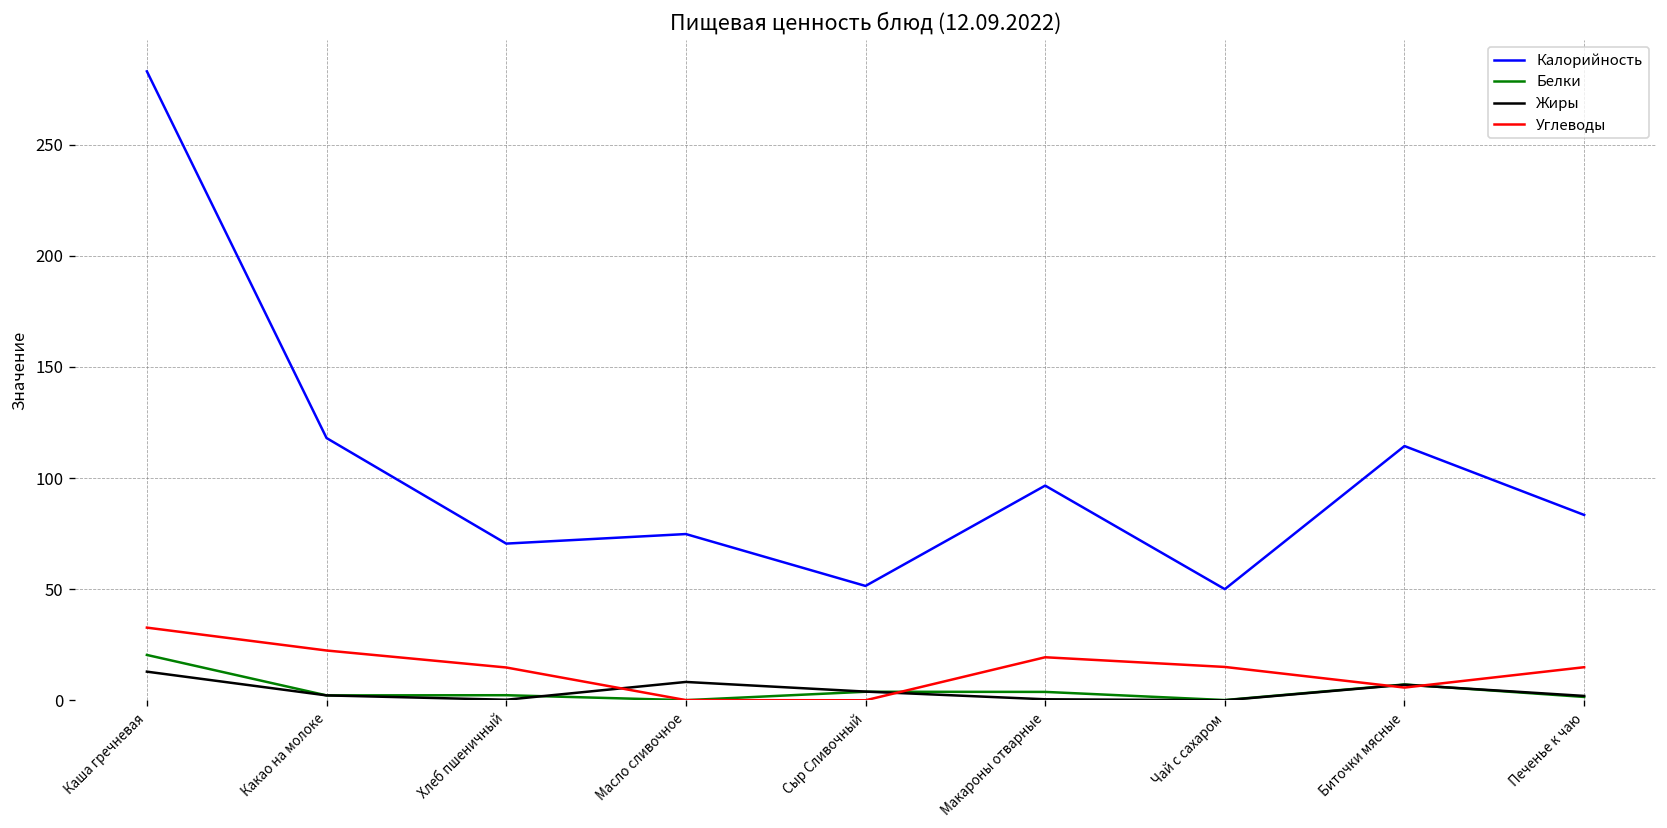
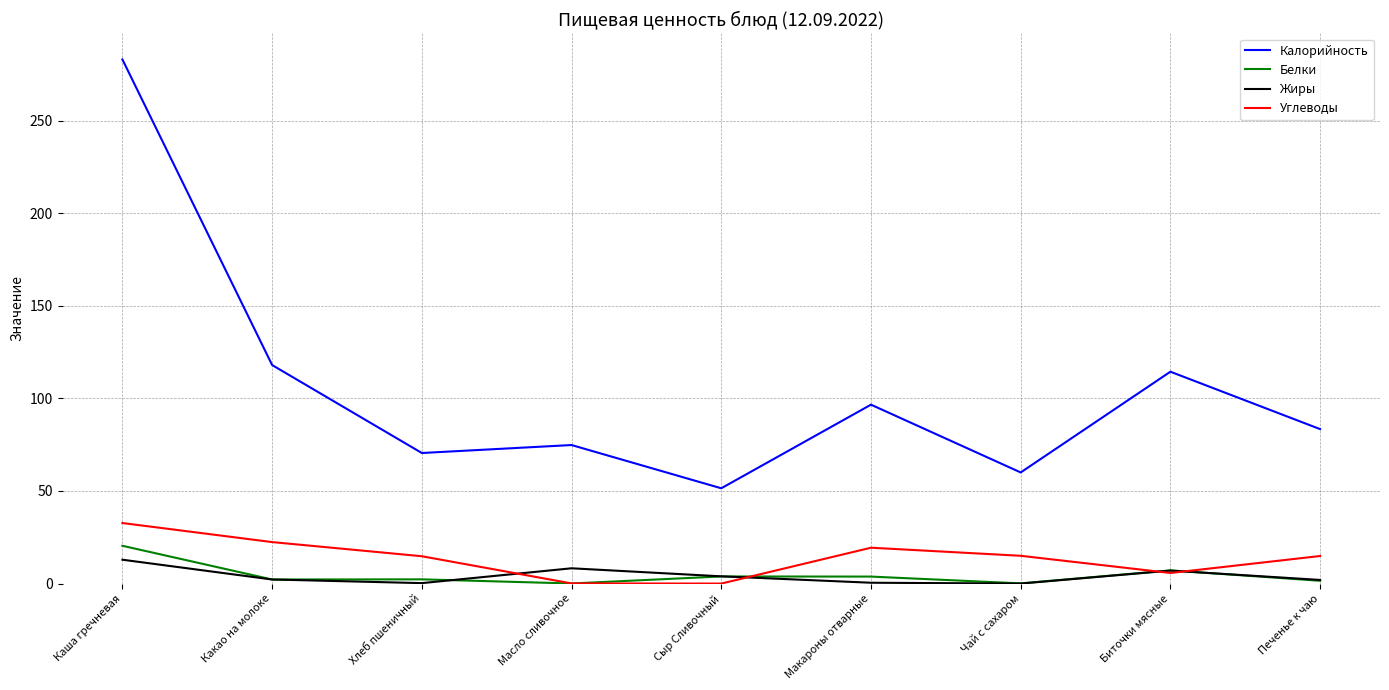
Калорийность, Чай с сахаром: 50 -> 60
